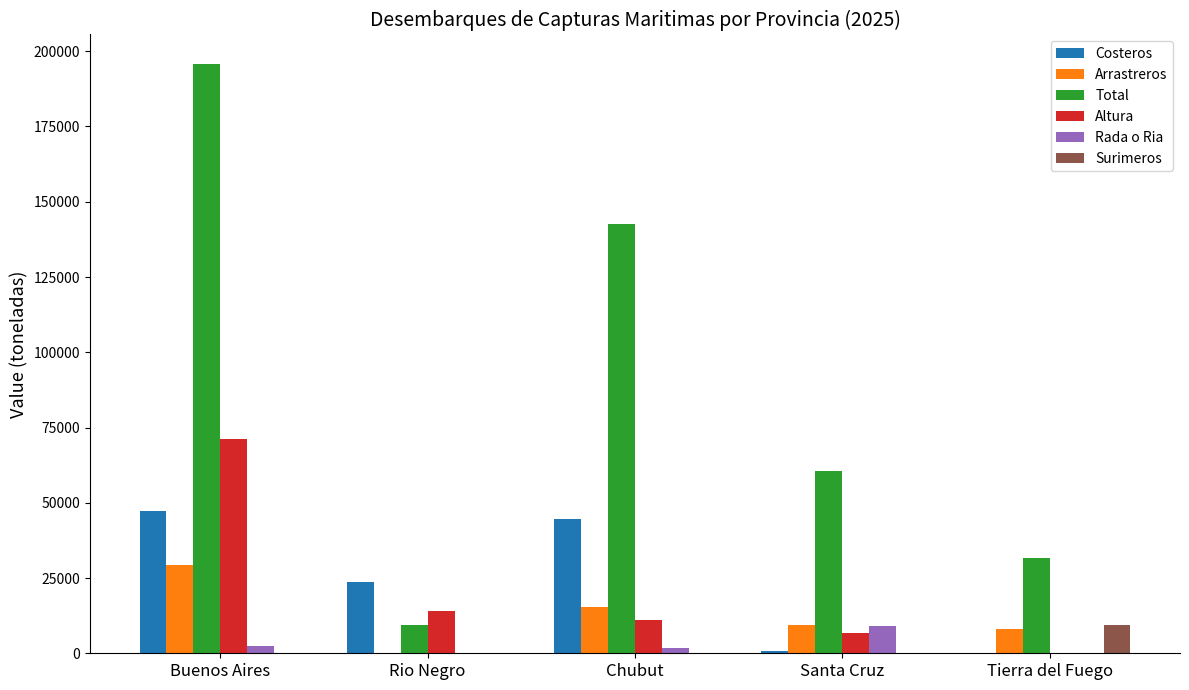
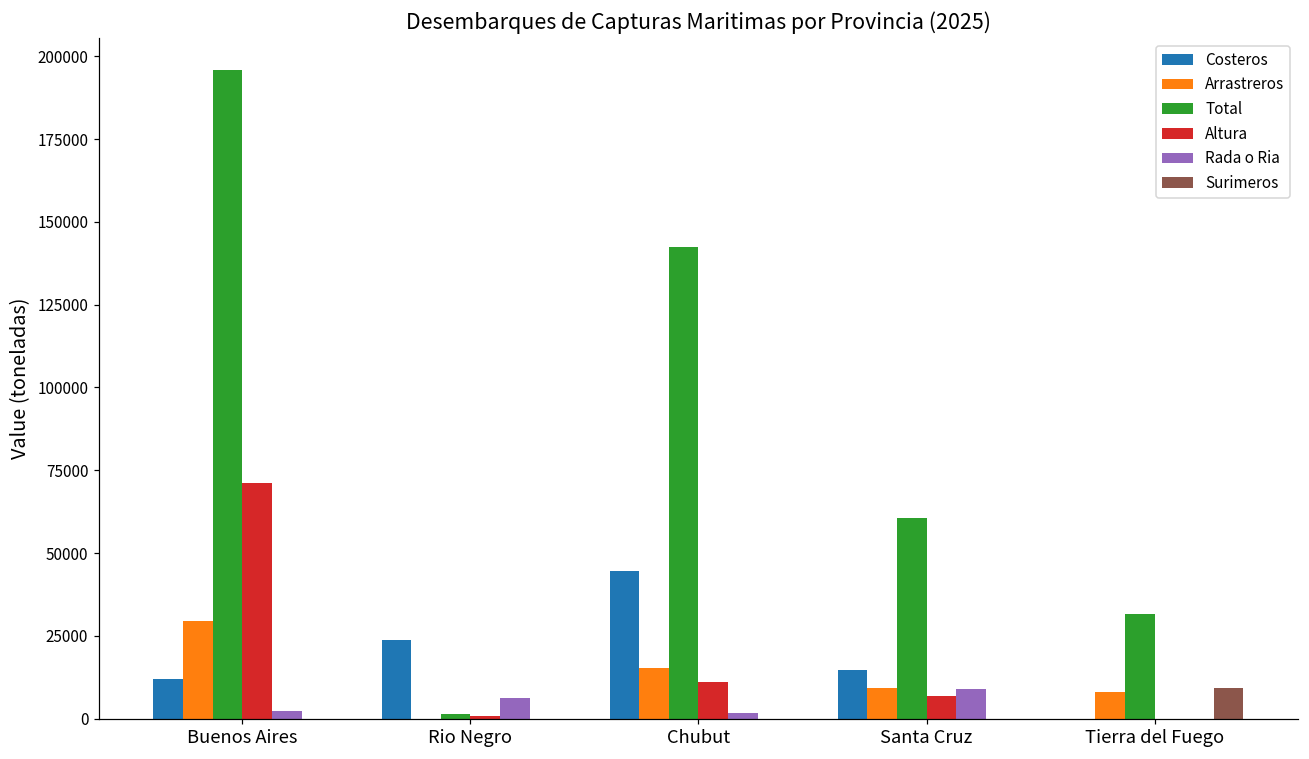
Costeros, Buenos Aires: 47000 -> 12000
Total, Rio Negro: 9000 -> 2000
Altura, Rio Negro: 14000 -> 1000
Rada o Ria, Rio Negro: 0 -> 6000
Costeros, Santa Cruz: 1000 -> 15000
